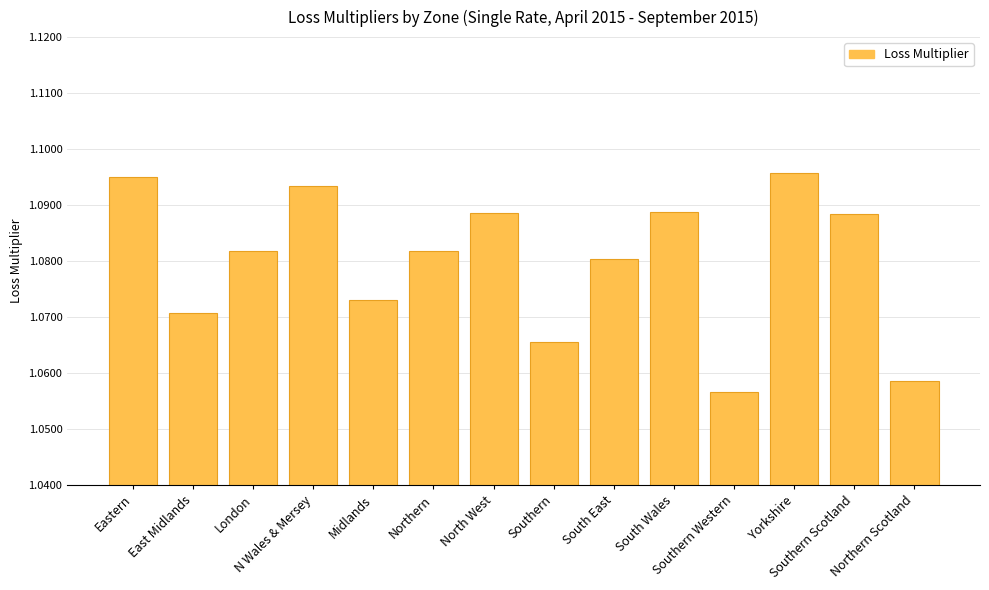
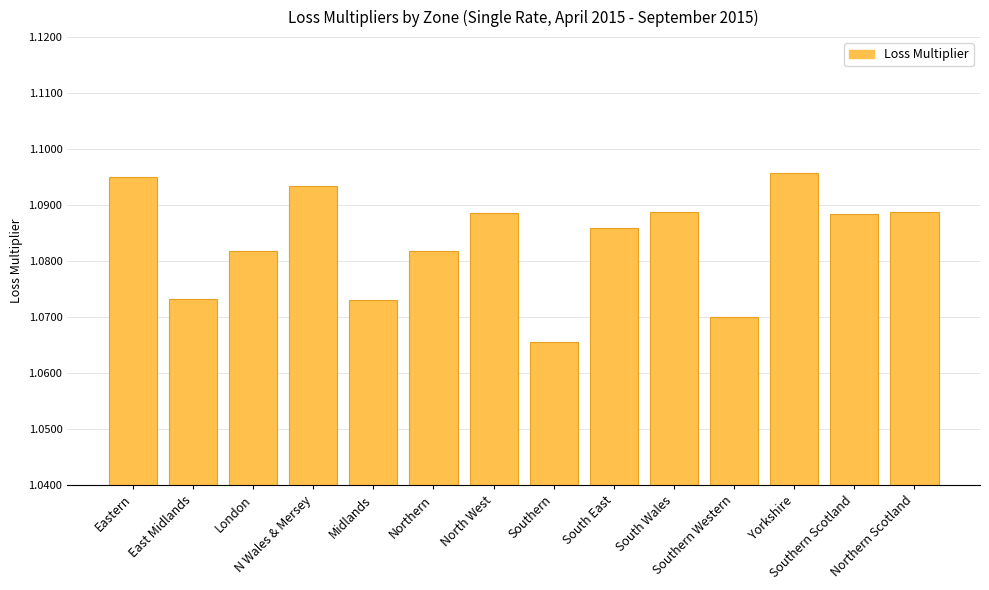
East Midlands: 1.071 -> 1.073
South East: 1.080 -> 1.086
Southern Western: 1.057 -> 1.070
Northern Scotland: 1.059 -> 1.089
